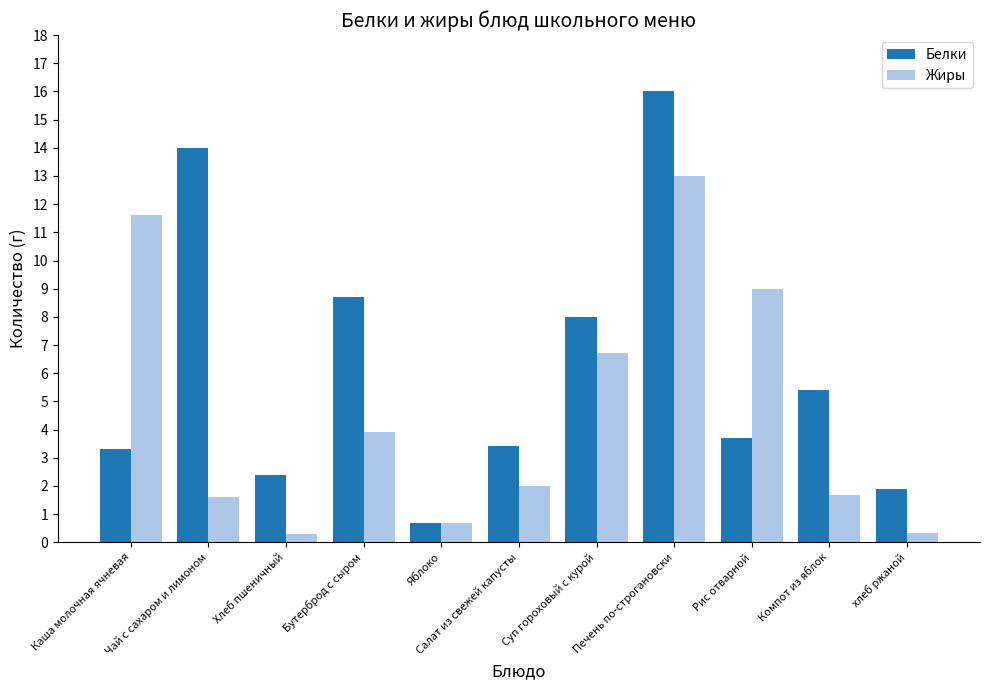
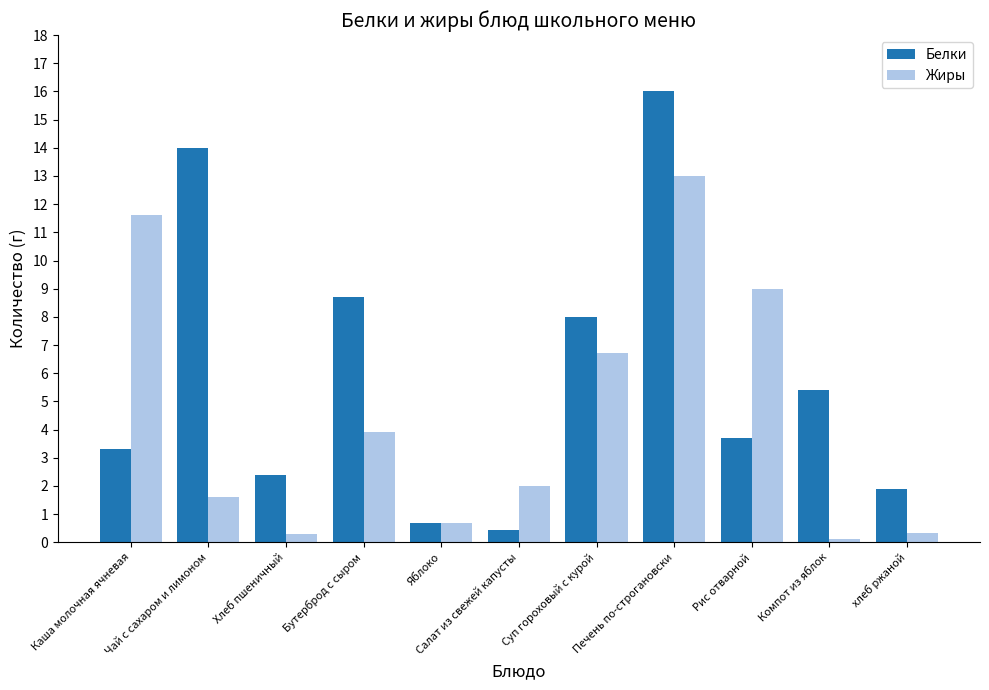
Белки, Салат из свежей капусты: 3.4 -> 0.4
Жиры, Компот из яблок: 1.7 -> 0.1
